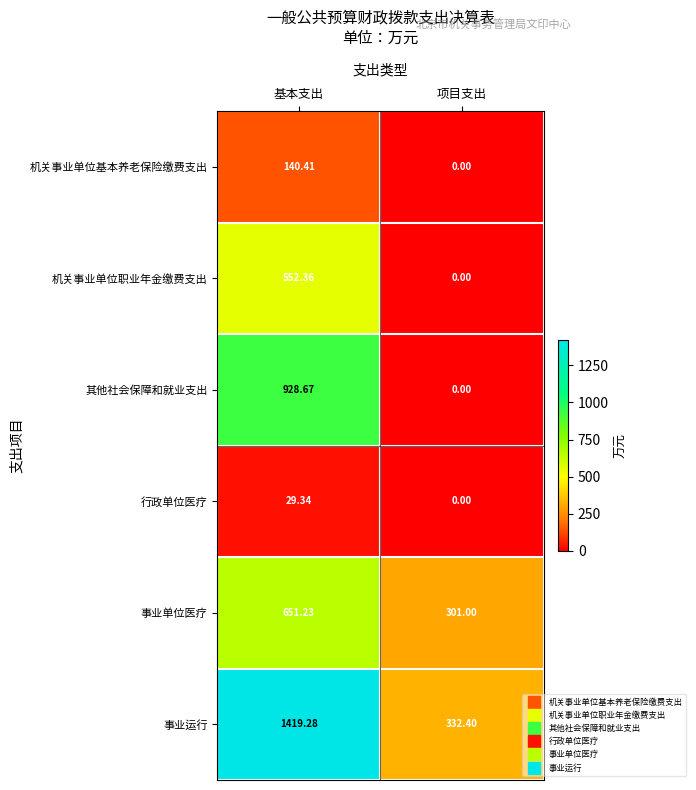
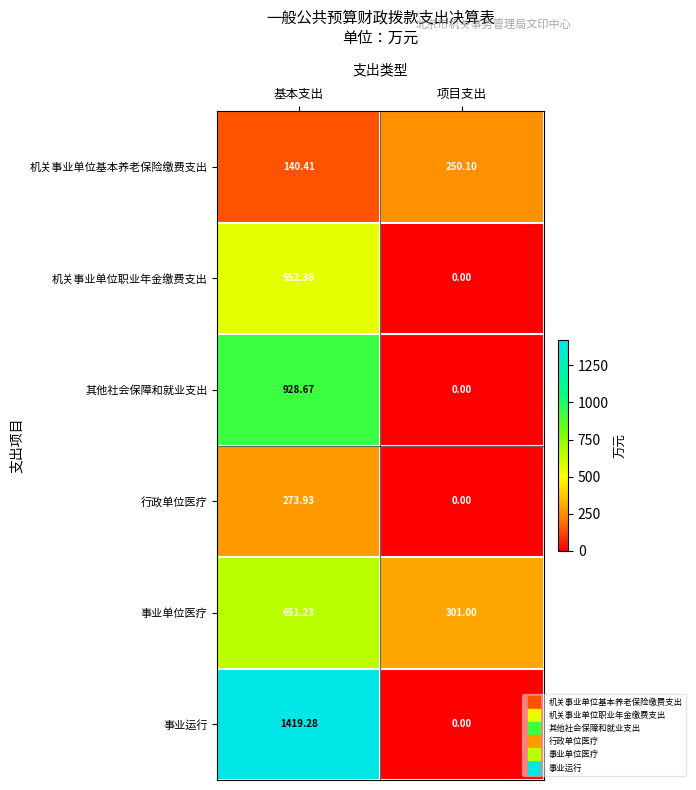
机关事业单位基本养老保险缴费支出, 项目支出: 0.00 -> 250.10
行政单位医疗, 基本支出: 29.34 -> 273.93
事业运行, 项目支出: 332.40 -> 0.00
